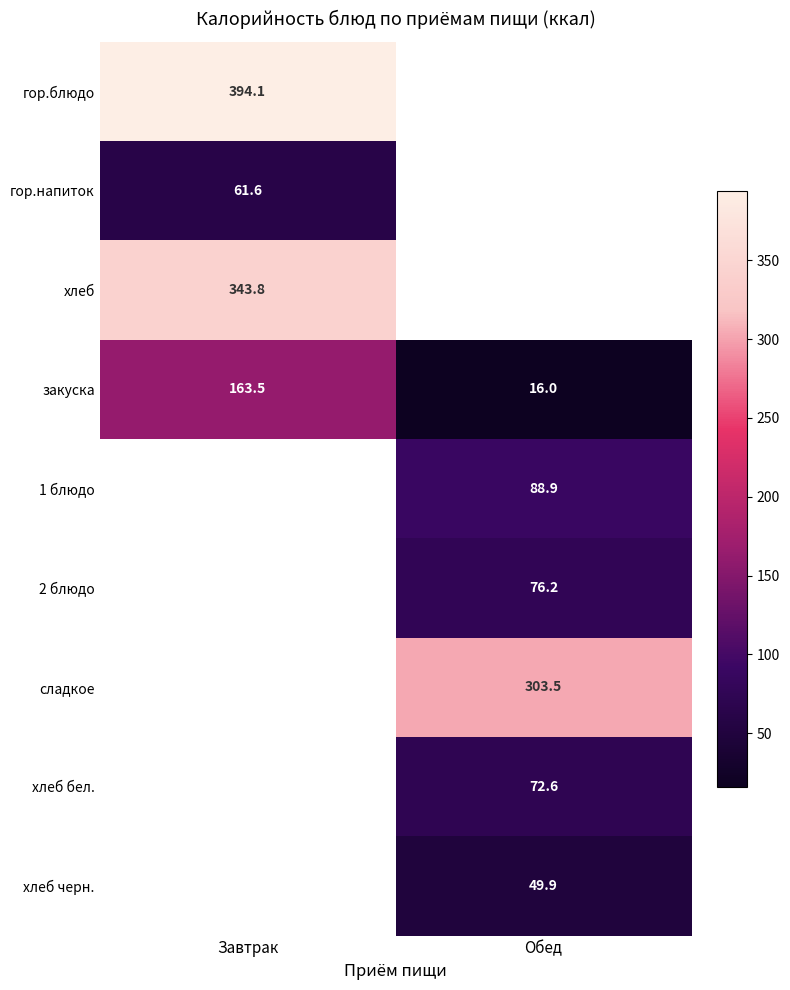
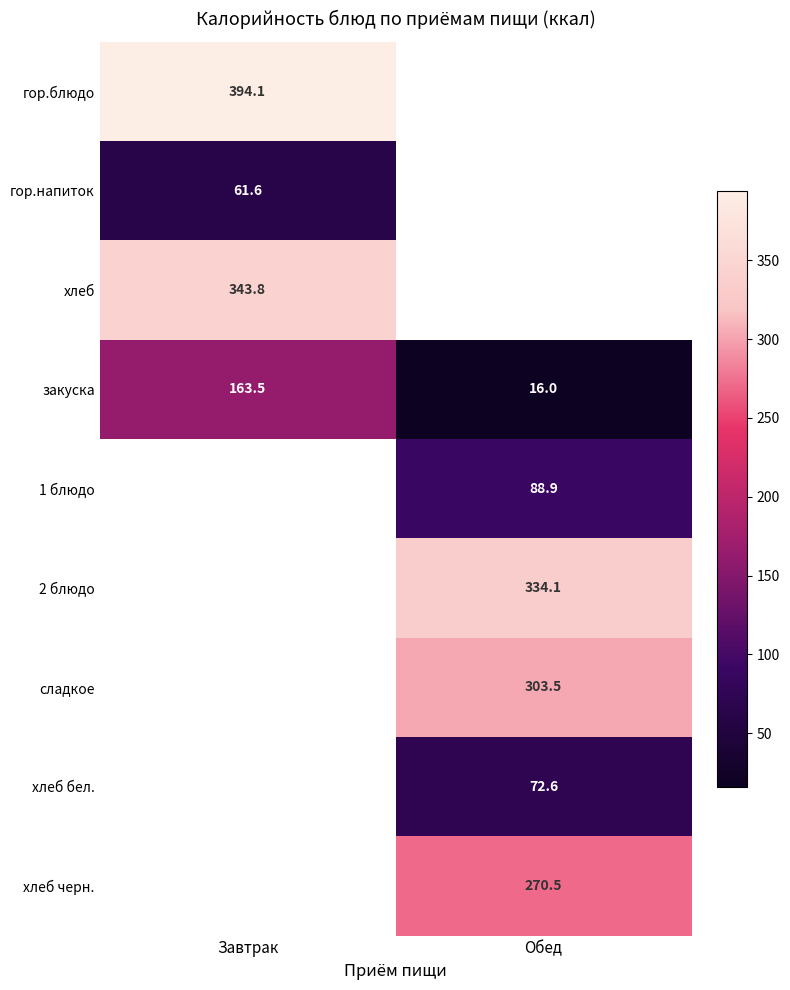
2 блюдо, Обед: 76.2 -> 334.1
хлеб черн., Обед: 49.9 -> 270.5
